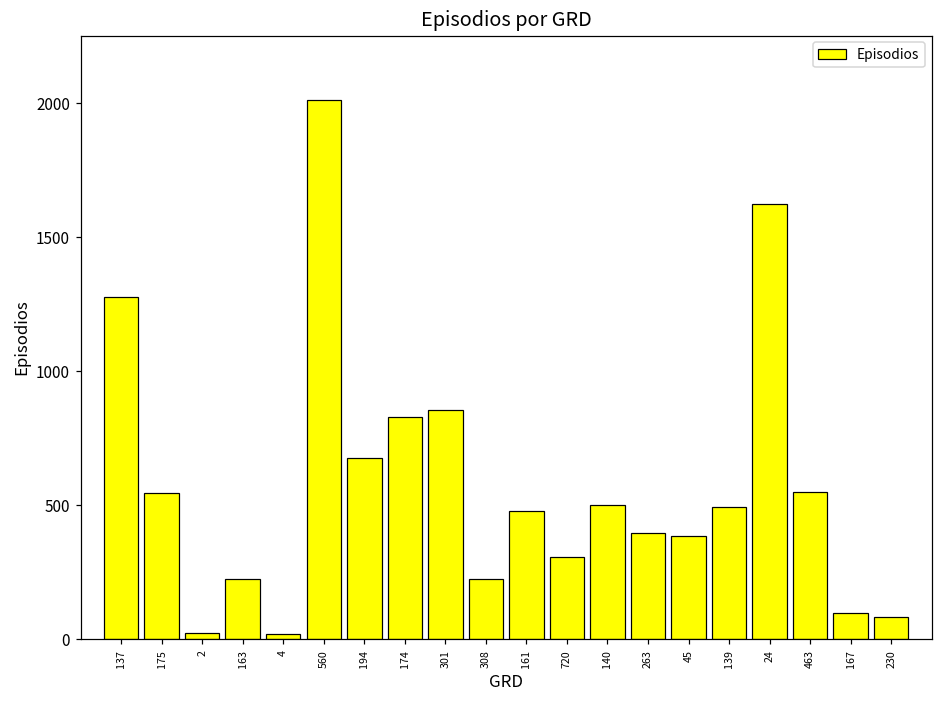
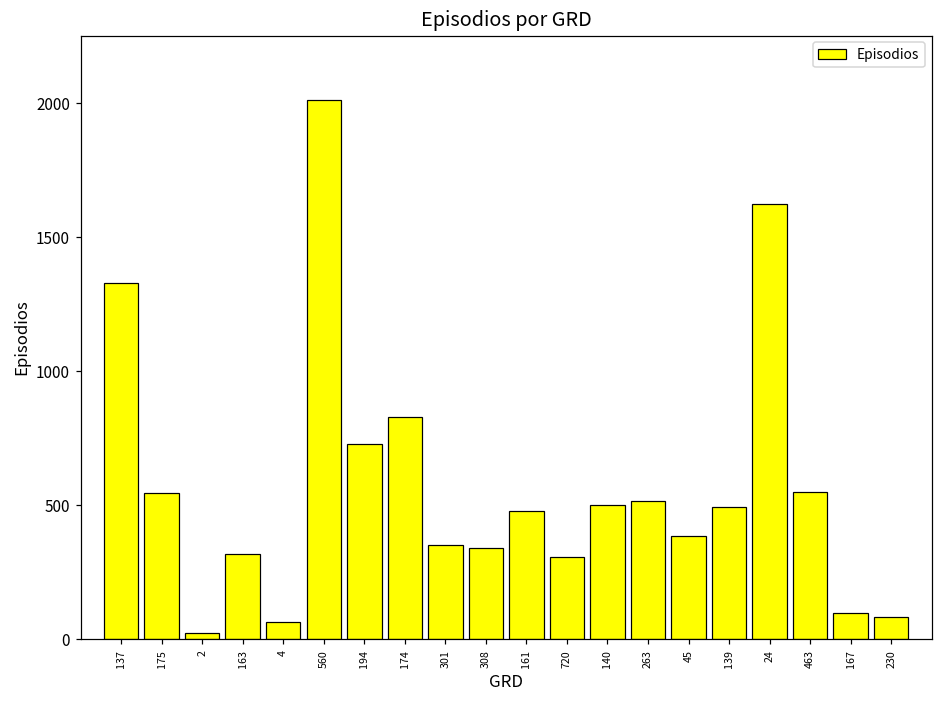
137: 1280 -> 1330
163: 230 -> 320
4: 20 -> 60
194: 680 -> 730
301: 850 -> 350
308: 220 -> 340
263: 400 -> 520
